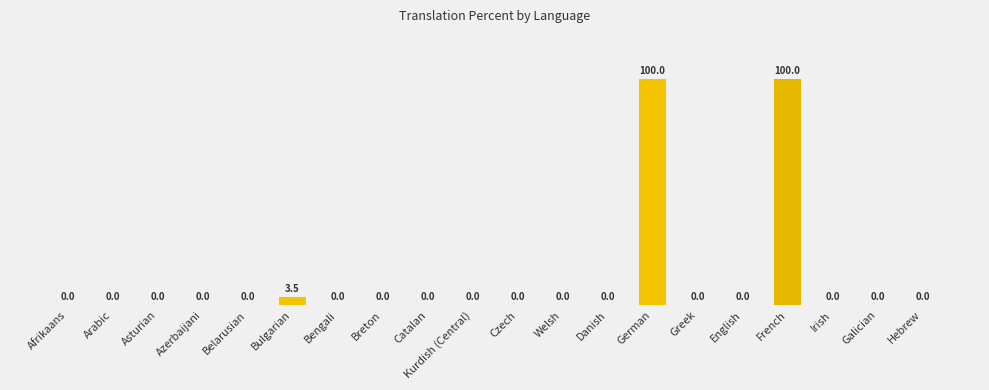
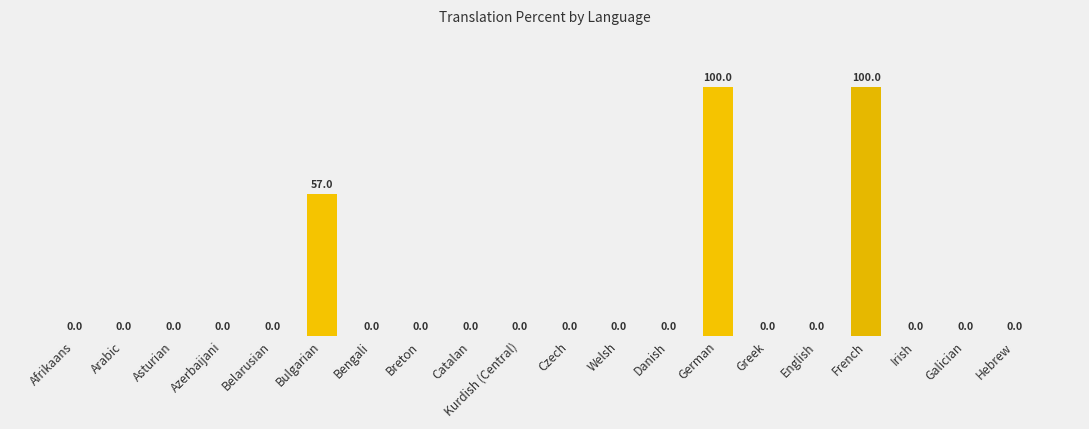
Bulgarian: 3.5 -> 57.0
